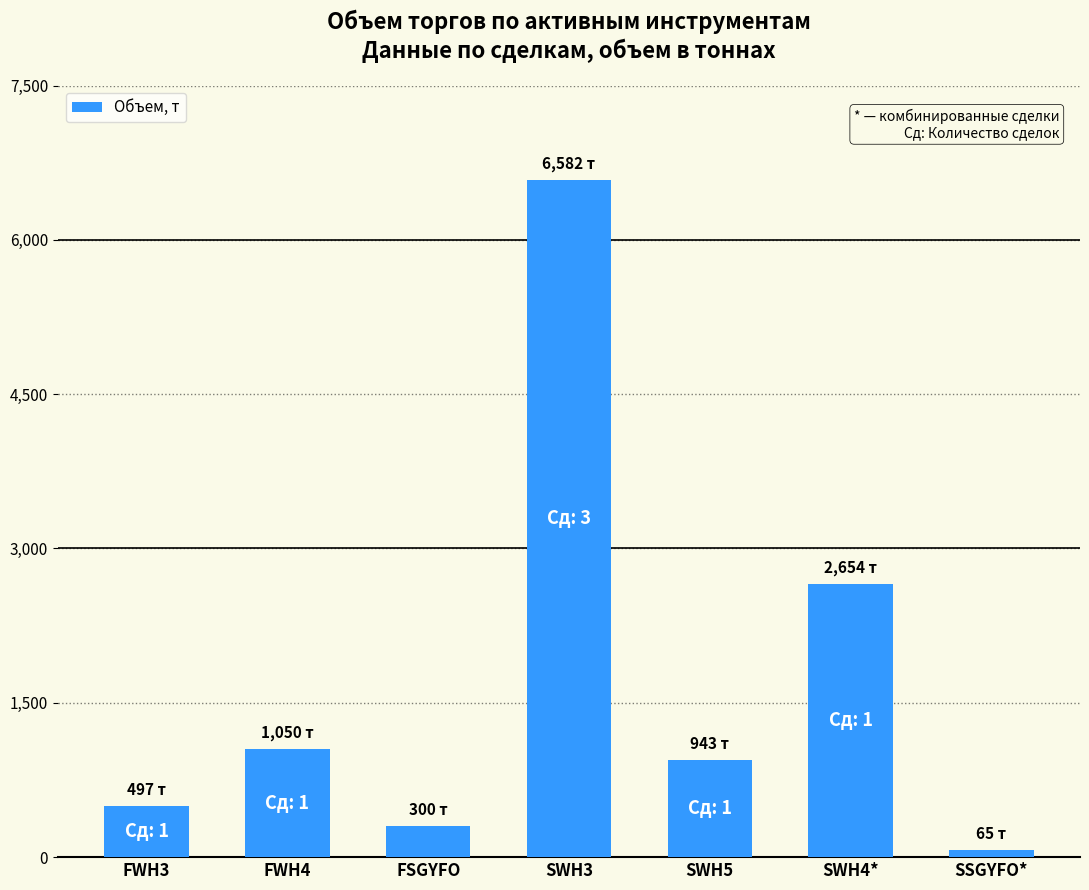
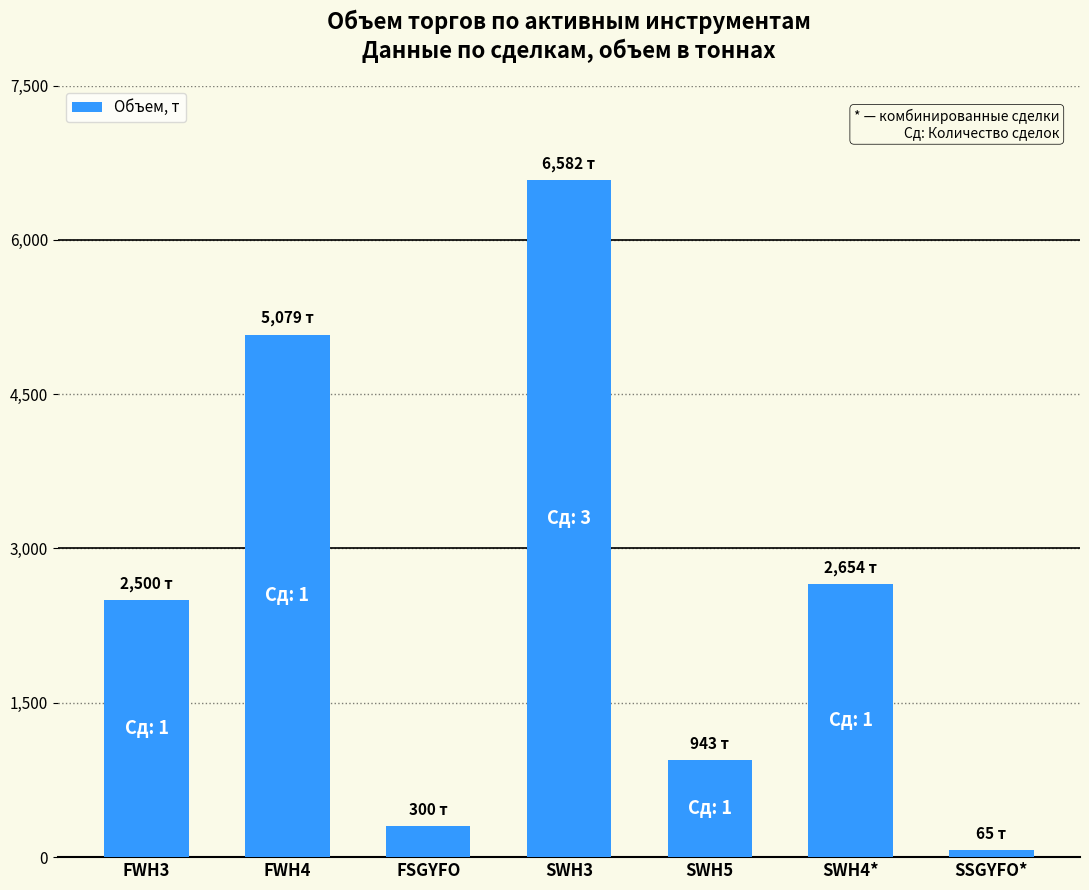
FWH3: 497 -> 2,500
FWH4: 1,050 -> 5,079
